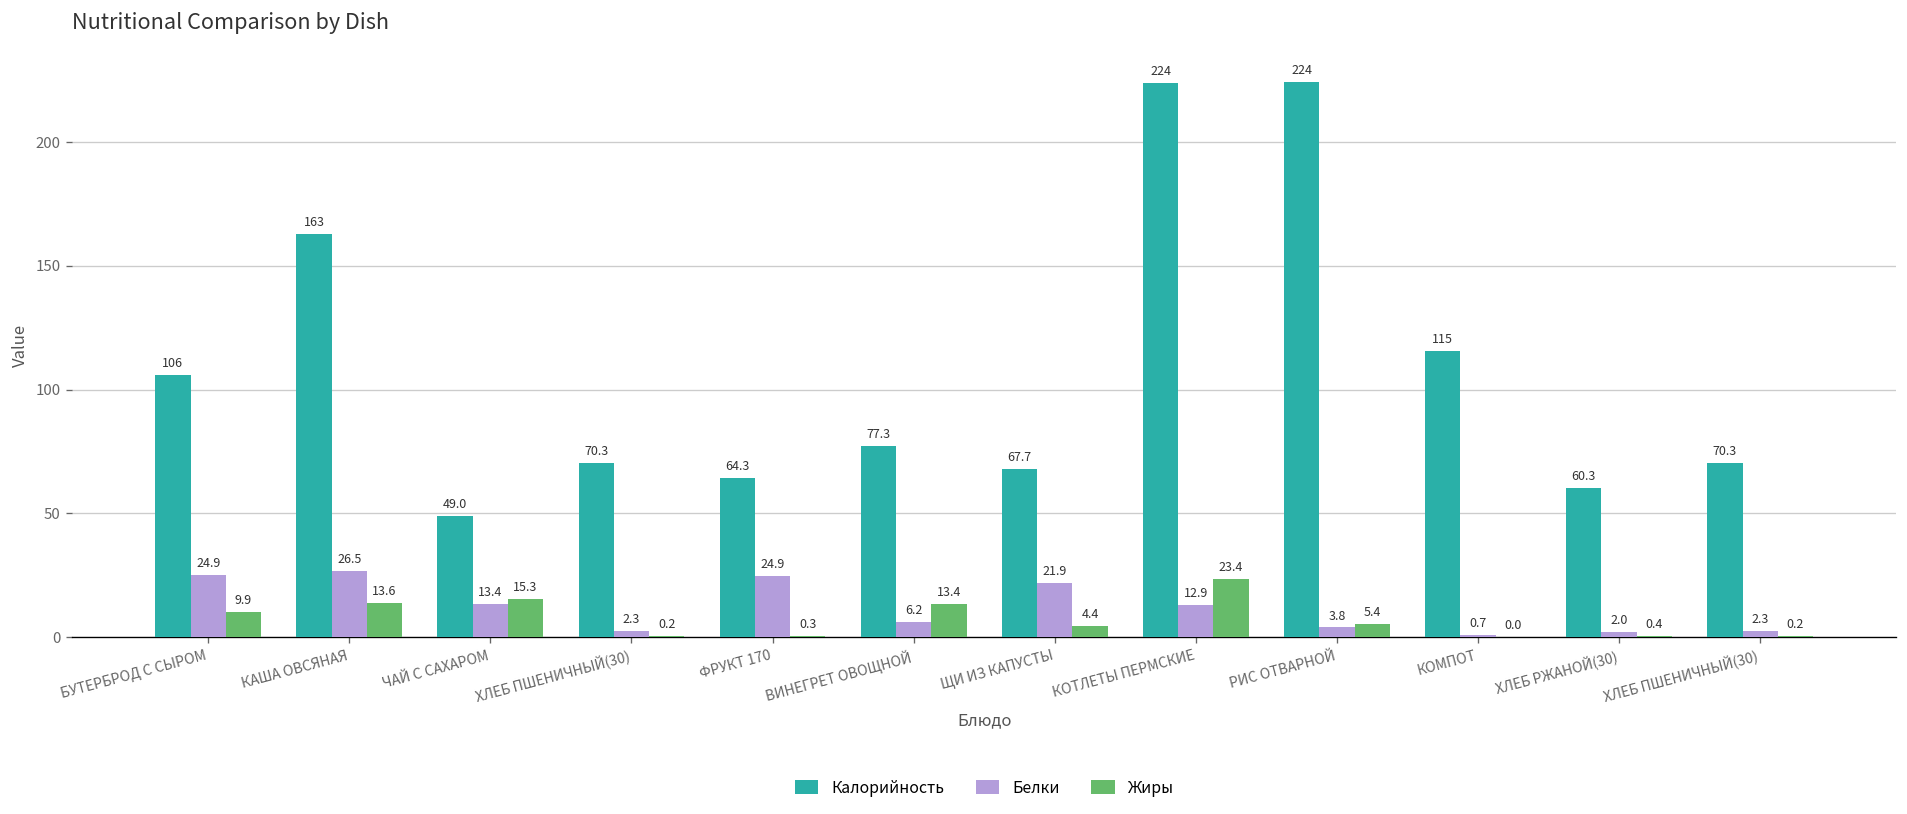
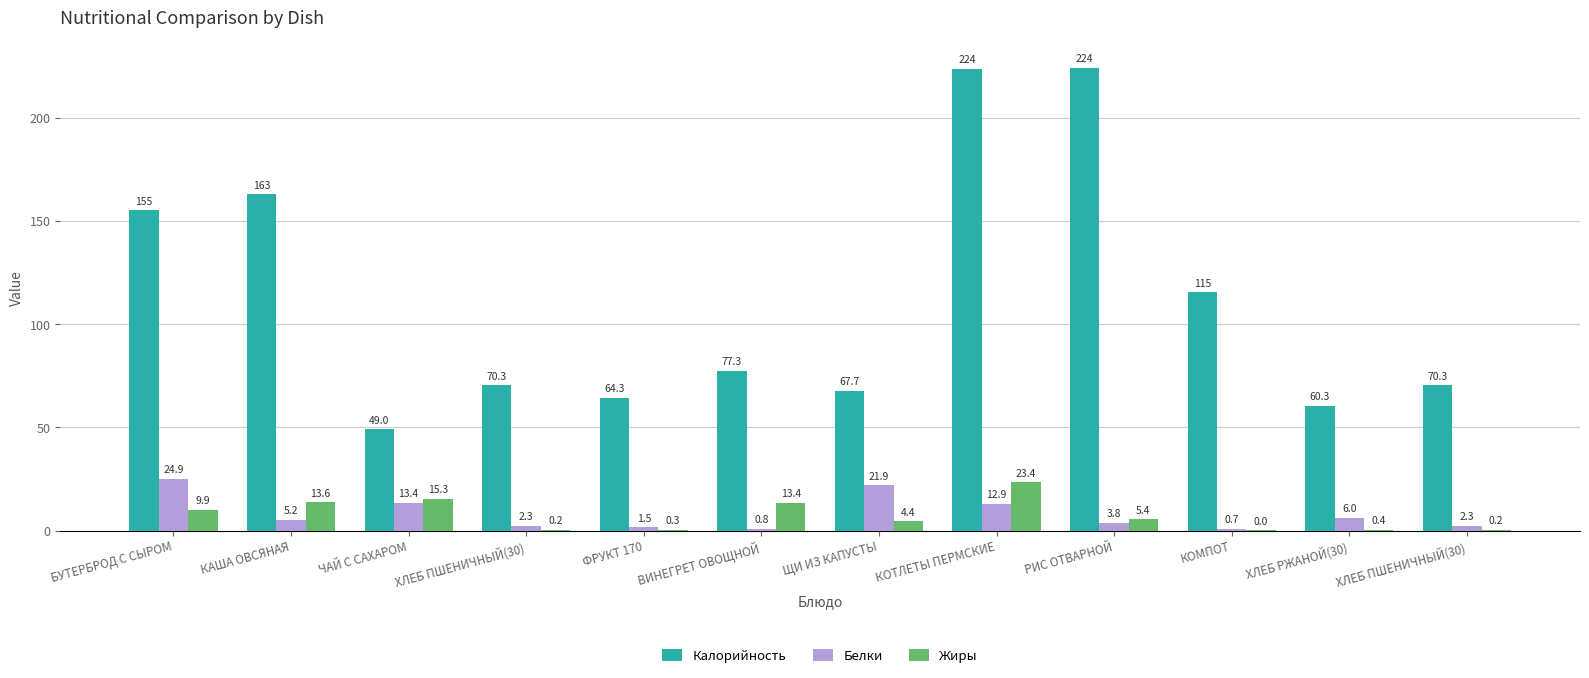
Калорийность, БУТЕРБРОД С СЫРОМ: 106 -> 155
Белки, КАША ОВСЯНАЯ: 26.5 -> 5.2
Белки, ФРУКТ 170: 24.9 -> 1.5
Белки, ВИНЕГРЕТ ОВОЩНОЙ: 6.2 -> 0.8
Белки, ХЛЕБ РЖАНОЙ(30): 2.0 -> 6.0
